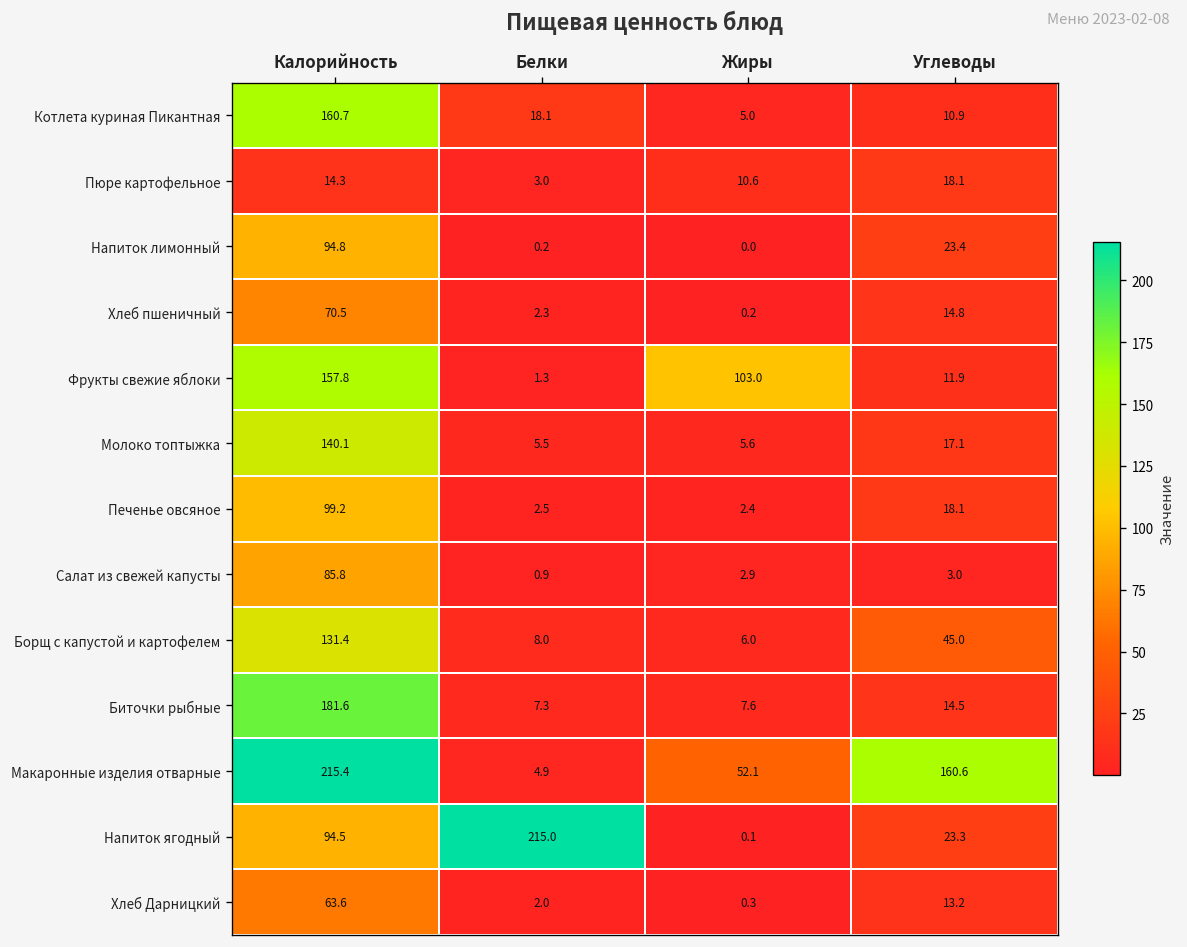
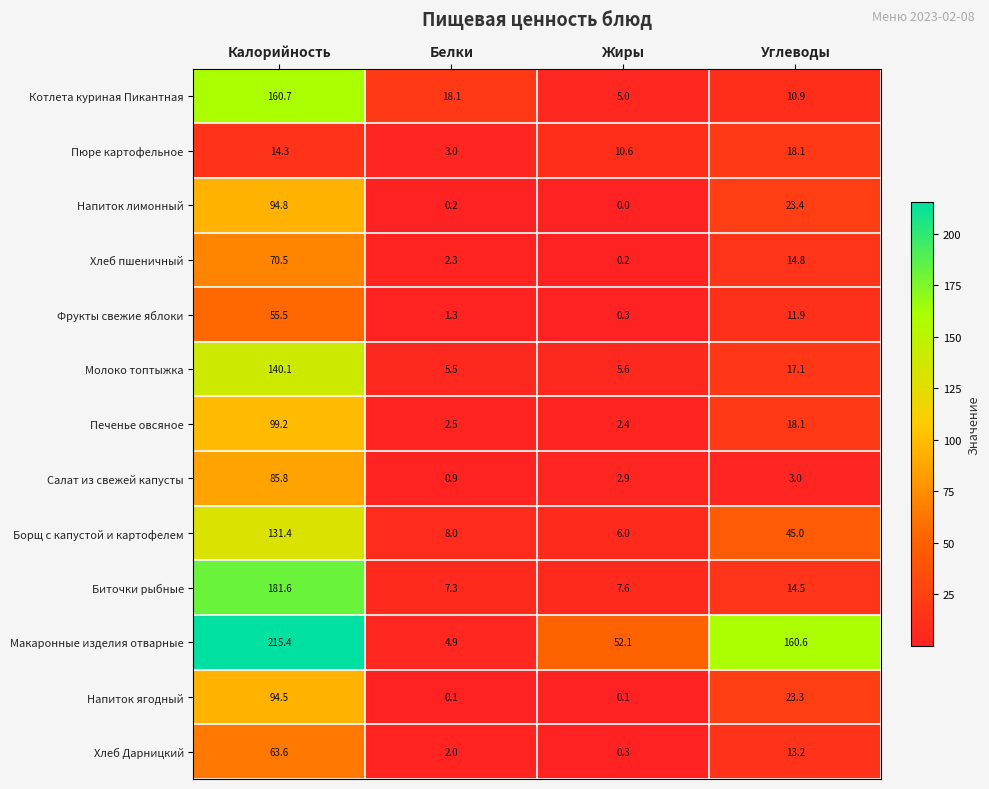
Фрукты свежие яблоки, Калорийность: 157.8 -> 55.5
Фрукты свежие яблоки, Жиры: 103.0 -> 0.3
Напиток ягодный, Белки: 215.0 -> 0.1
